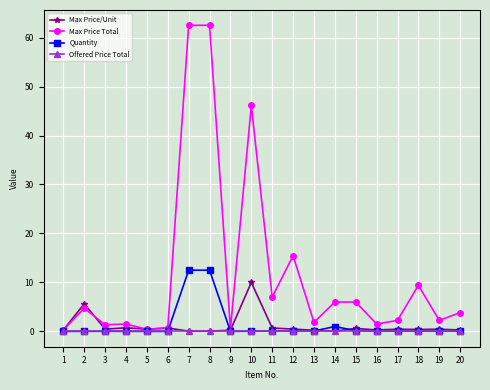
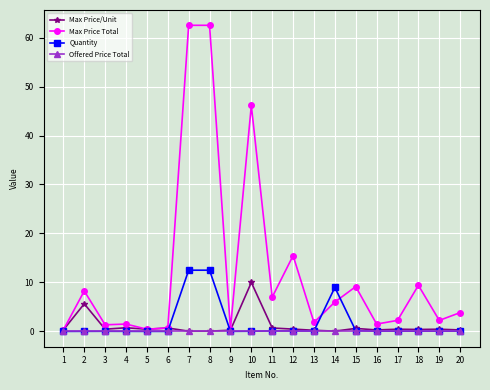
Max Price Total, 2: 5 -> 8
Quantity, 14: 1 -> 9
Max Price Total, 15: 6 -> 9
